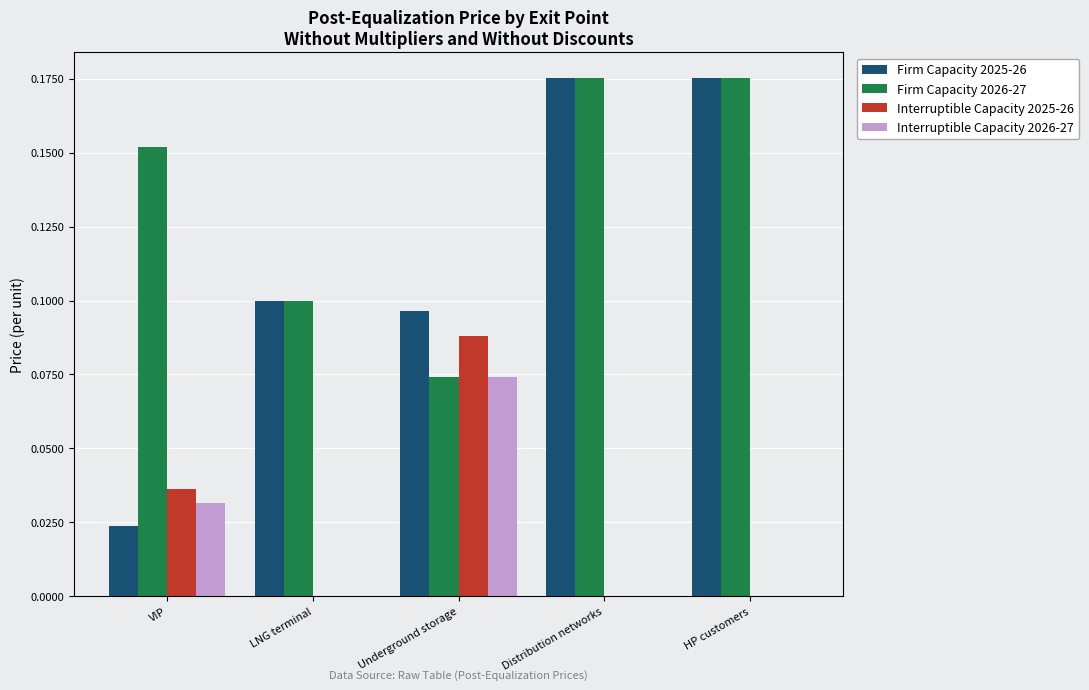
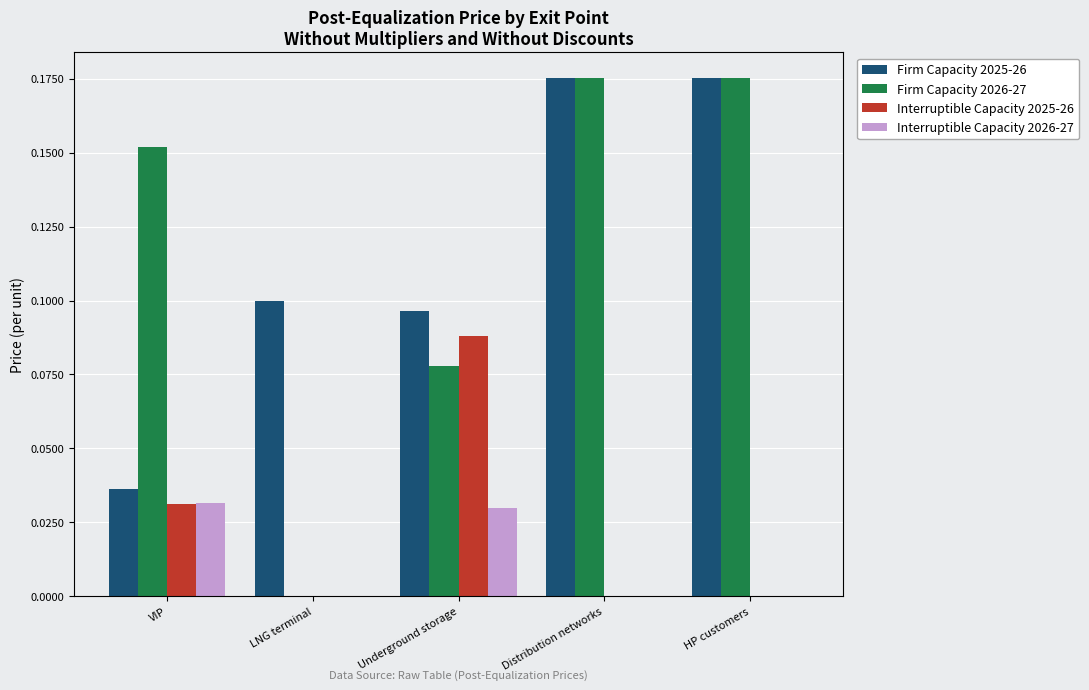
Firm Capacity 2025-26, VIP: 0.024 -> 0.036
Interruptible Capacity 2025-26, VIP: 0.036 -> 0.031
Firm Capacity 2026-27, LNG terminal: 0.1 -> 0.0
Firm Capacity 2026-27, Underground storage: 0.074 -> 0.078
Interruptible Capacity 2026-27, Underground storage: 0.074 -> 0.030
